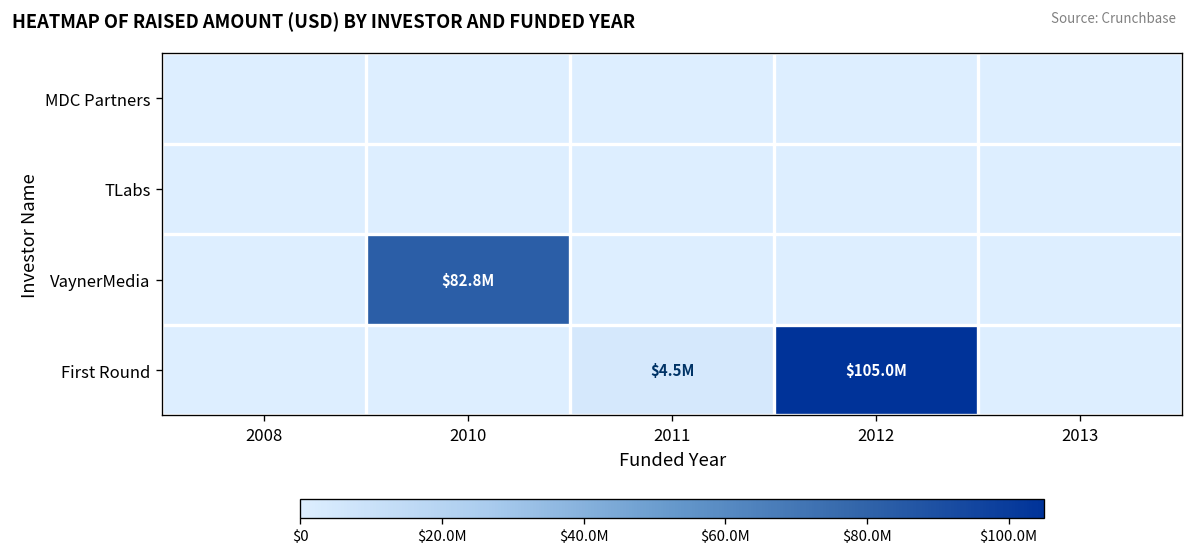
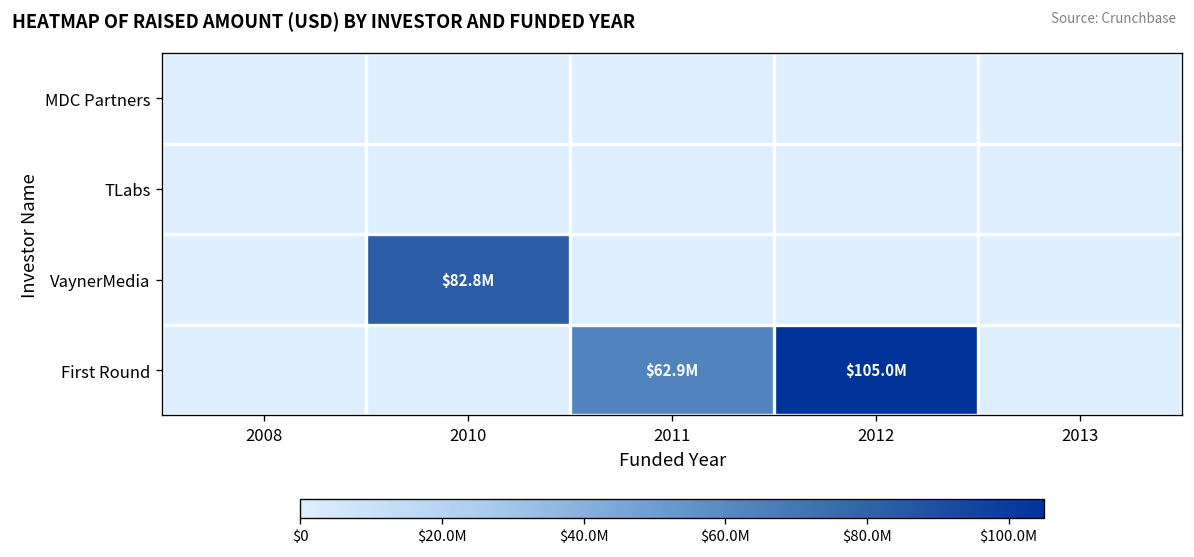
First Round, 2011: $4.5M -> $62.9M
